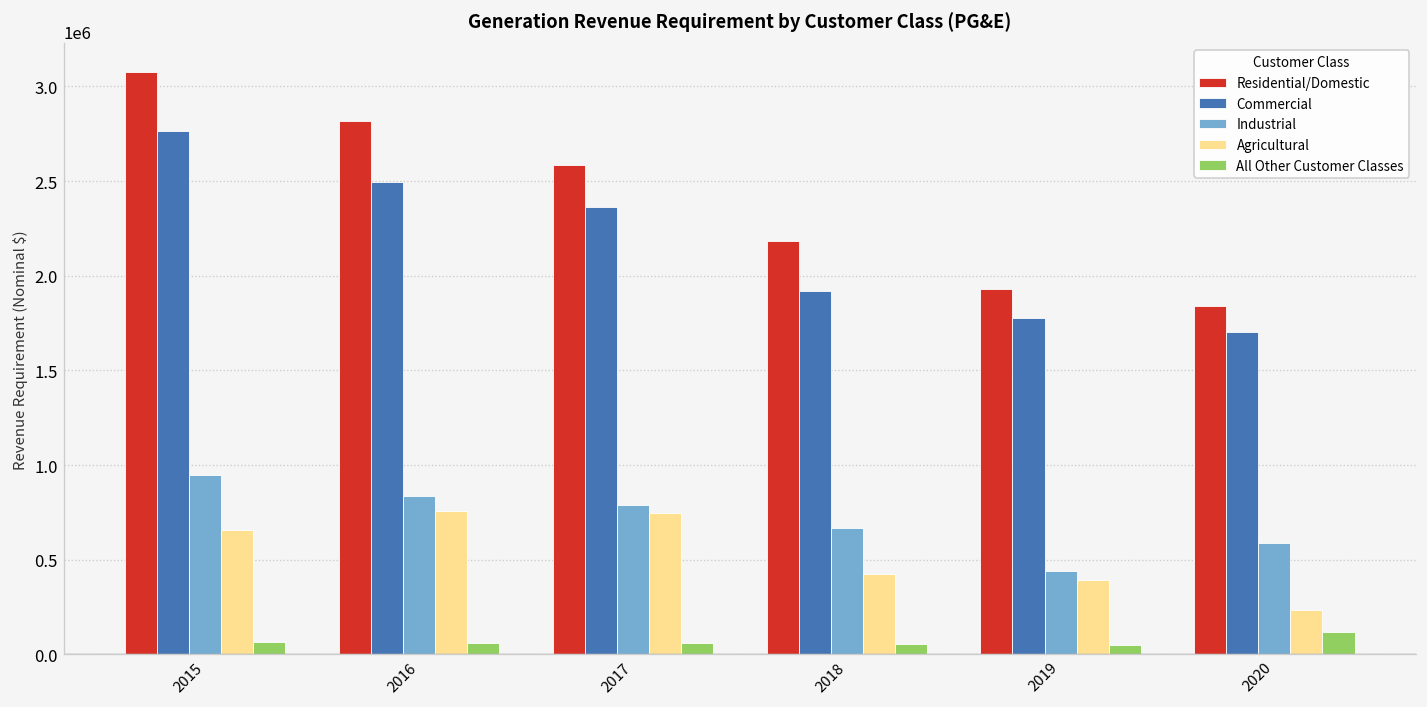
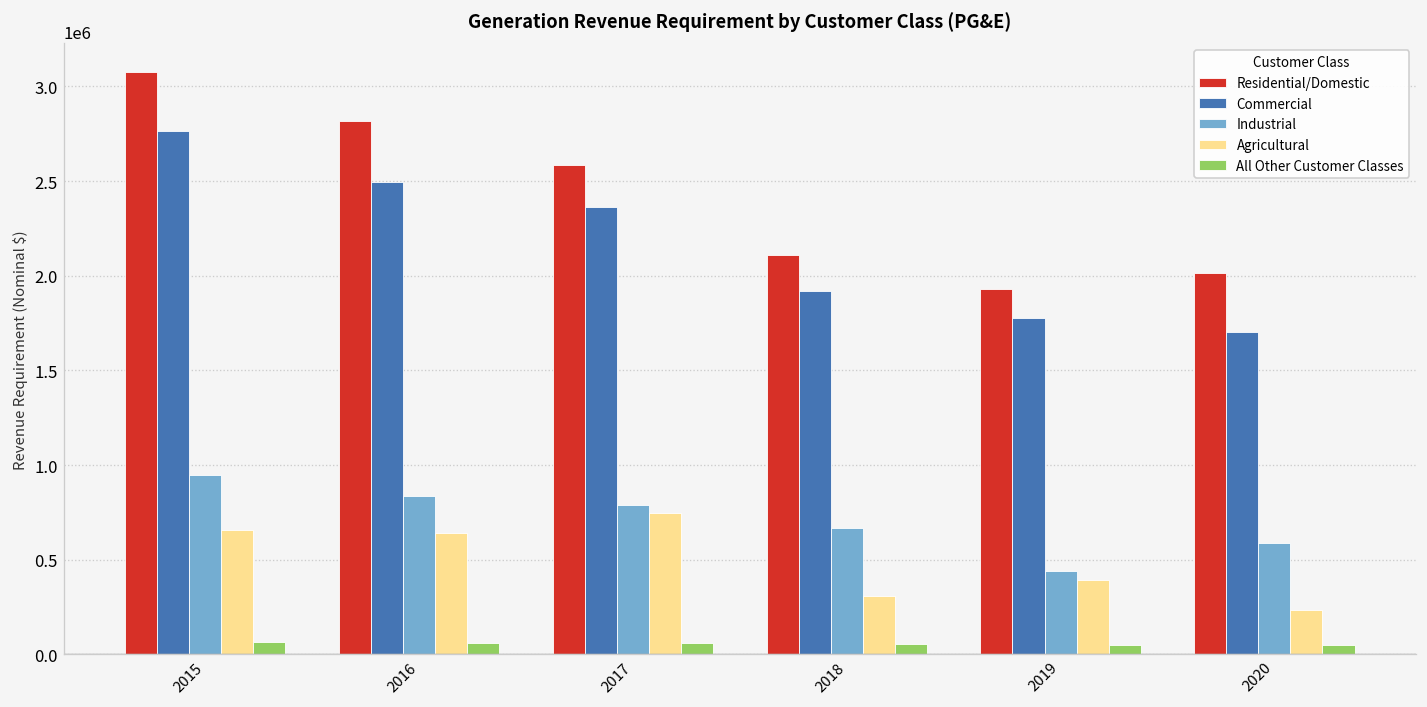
Agricultural, 2016: 760000 -> 640000
Residential/Domestic, 2018: 2190000 -> 2110000
Agricultural, 2018: 420000 -> 310000
Residential/Domestic, 2020: 1840000 -> 2010000
All Other Customer Classes, 2020: 120000 -> 50000
